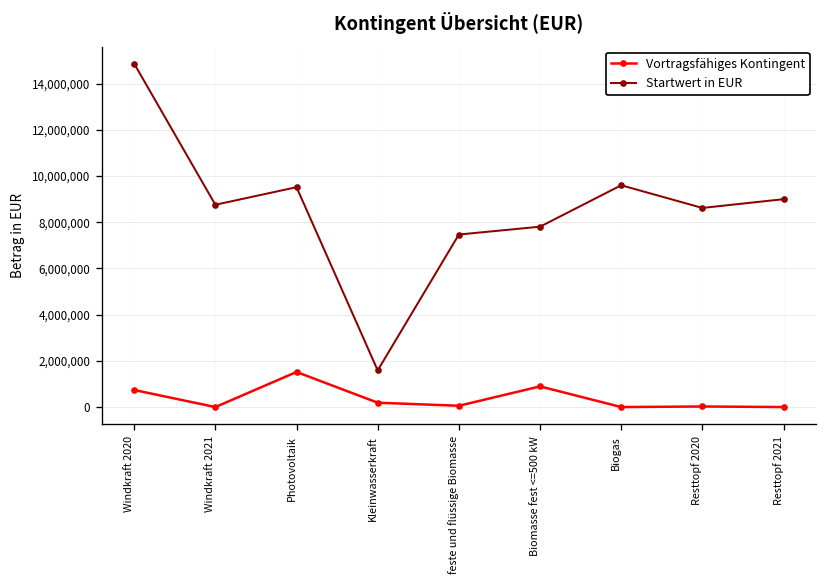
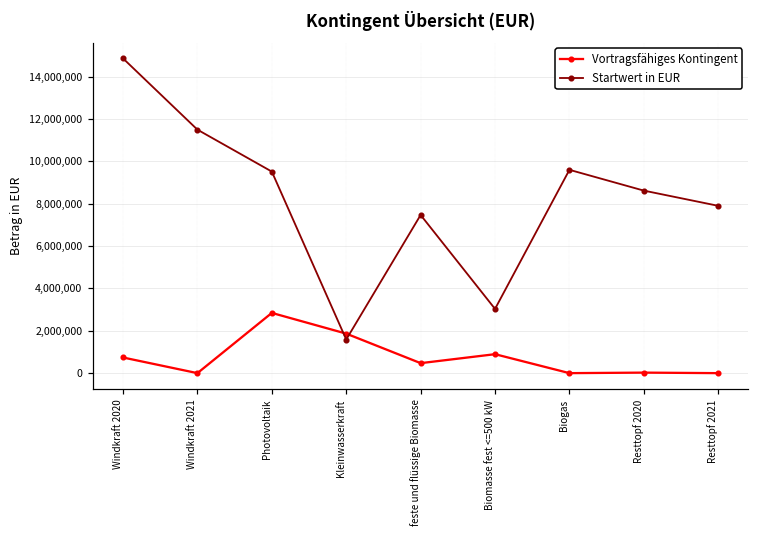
Startwert in EUR, Windkraft 2021: 8,800,000 -> 11,500,000
Vortragsfähiges Kontingent, Photovoltaik: 1,500,000 -> 2,800,000
Vortragsfähiges Kontingent, Kleinwasserkraft: 200,000 -> 1,900,000
Vortragsfähiges Kontingent, feste und flüssige Biomasse: 100,000 -> 500,000
Startwert in EUR, Biomasse fest <=500 kW: 7,800,000 -> 3,000,000
Startwert in EUR, Resttopf 2021: 9,000,000 -> 7,900,000
